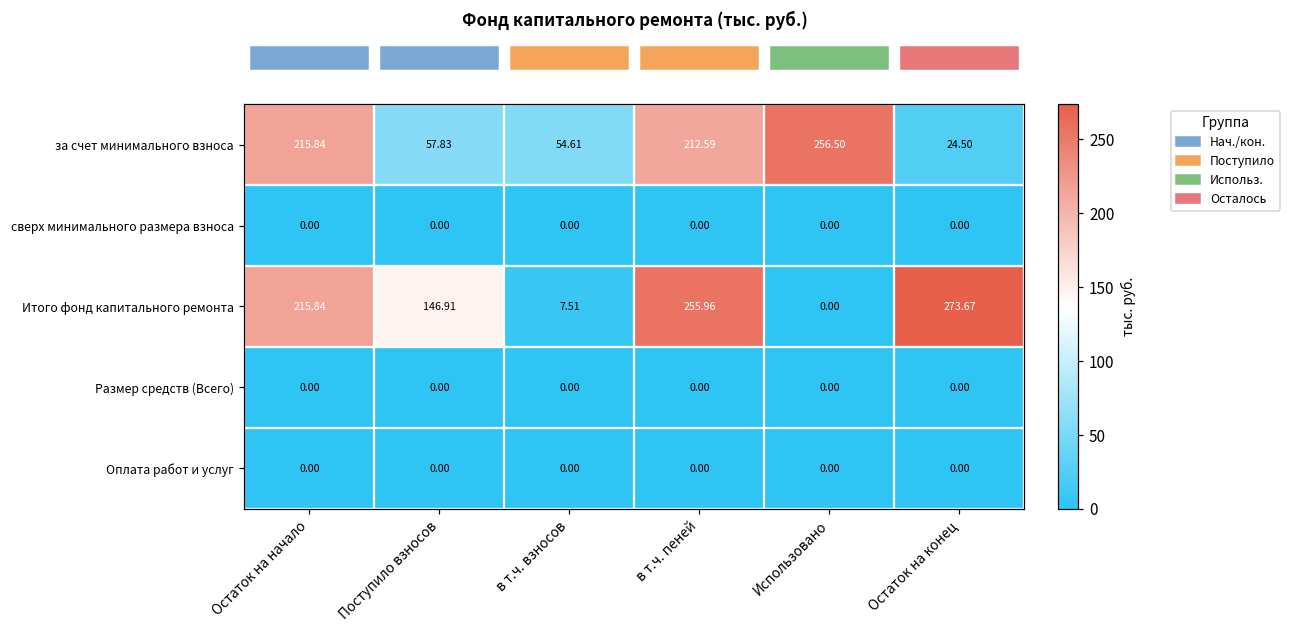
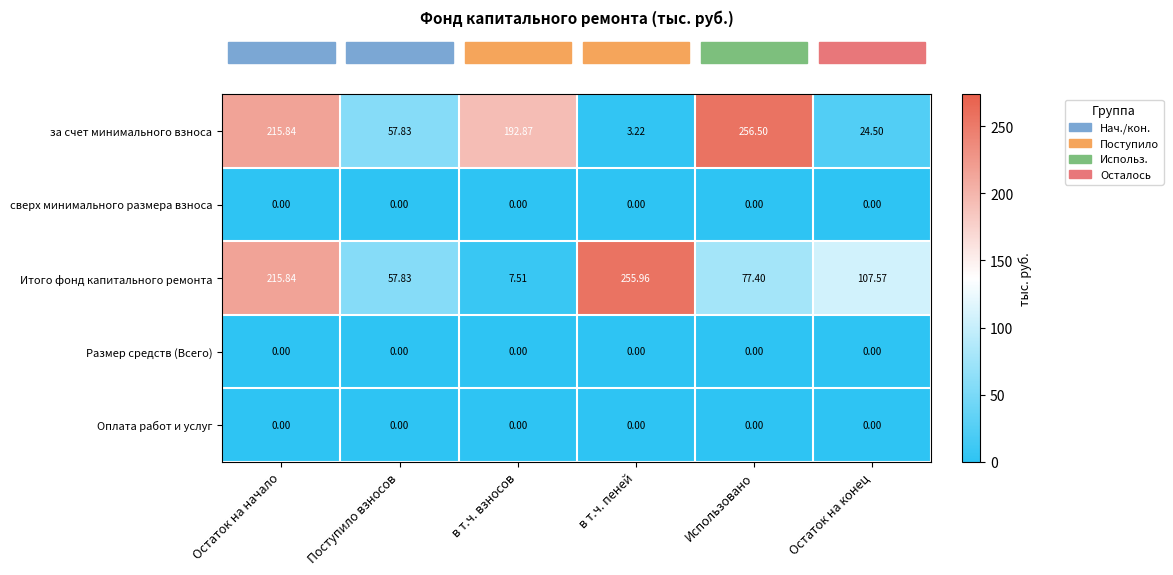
за счет минимального взноса, в т.ч. взносов: 54.61 -> 192.87
за счет минимального взноса, в т.ч. пеней: 212.59 -> 3.22
Итого фонд капитального ремонта, Поступило взносов: 146.91 -> 57.83
Итого фонд капитального ремонта, Использовано: 0.00 -> 77.40
Итого фонд капитального ремонта, Остаток на конец: 273.67 -> 107.57
